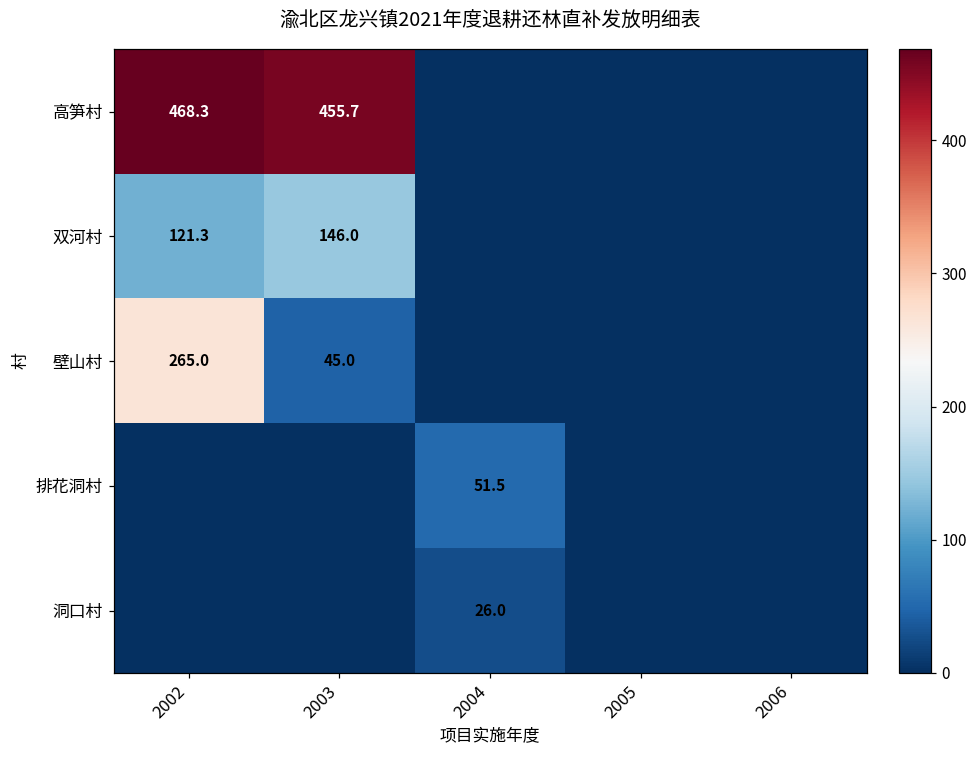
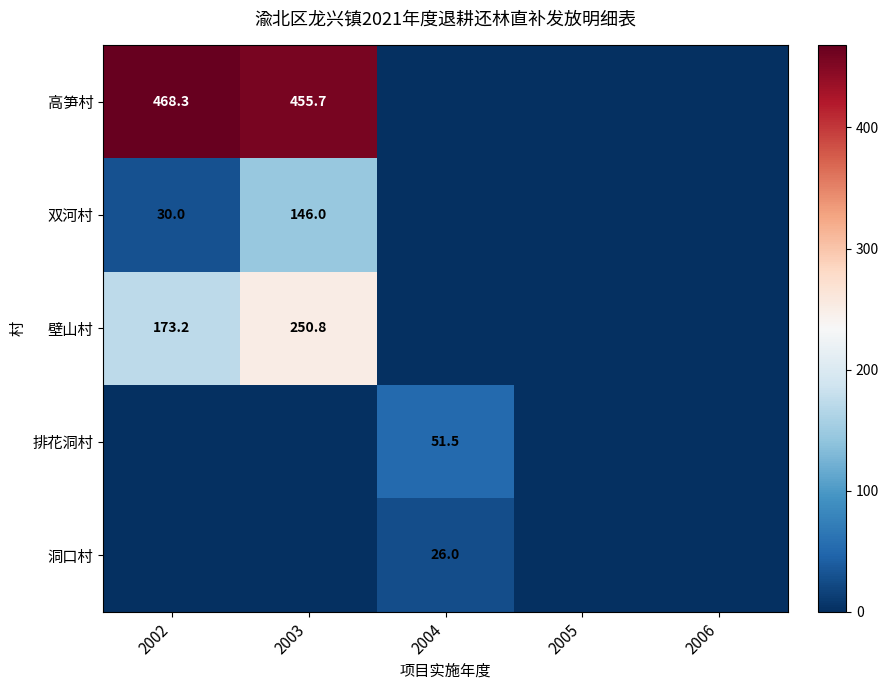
双河村, 2002: 121.3 -> 30.0
壁山村, 2002: 265.0 -> 173.2
壁山村, 2003: 45.0 -> 250.8
